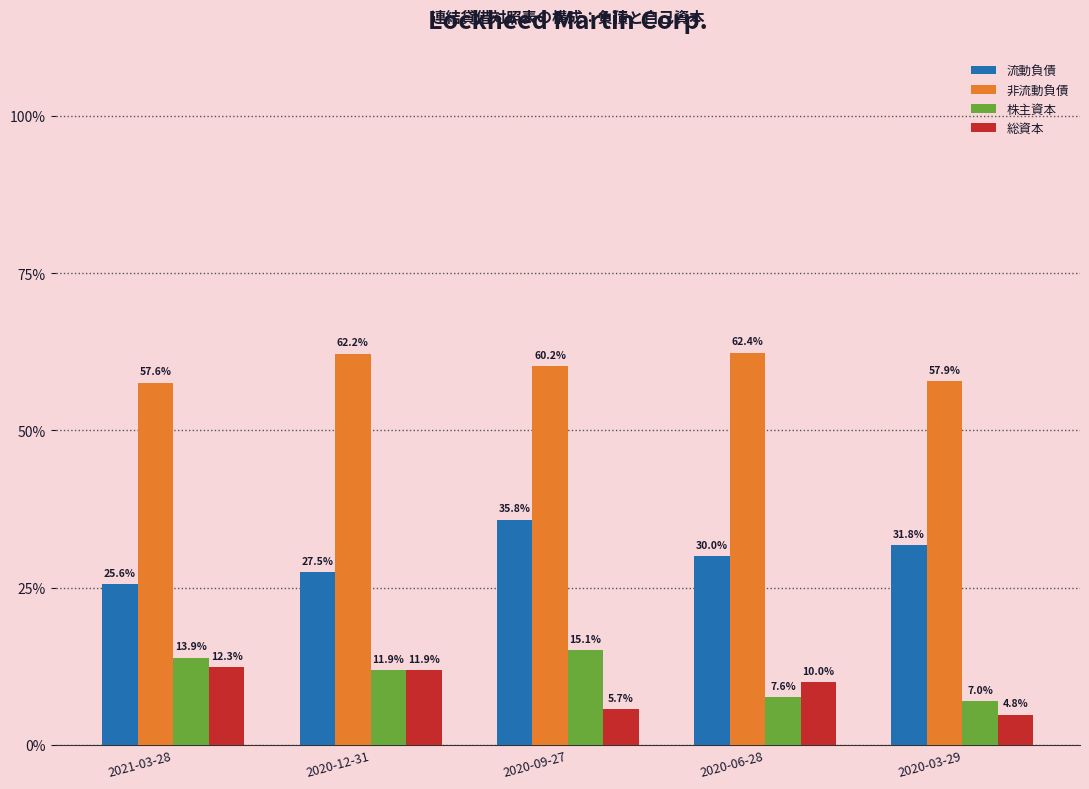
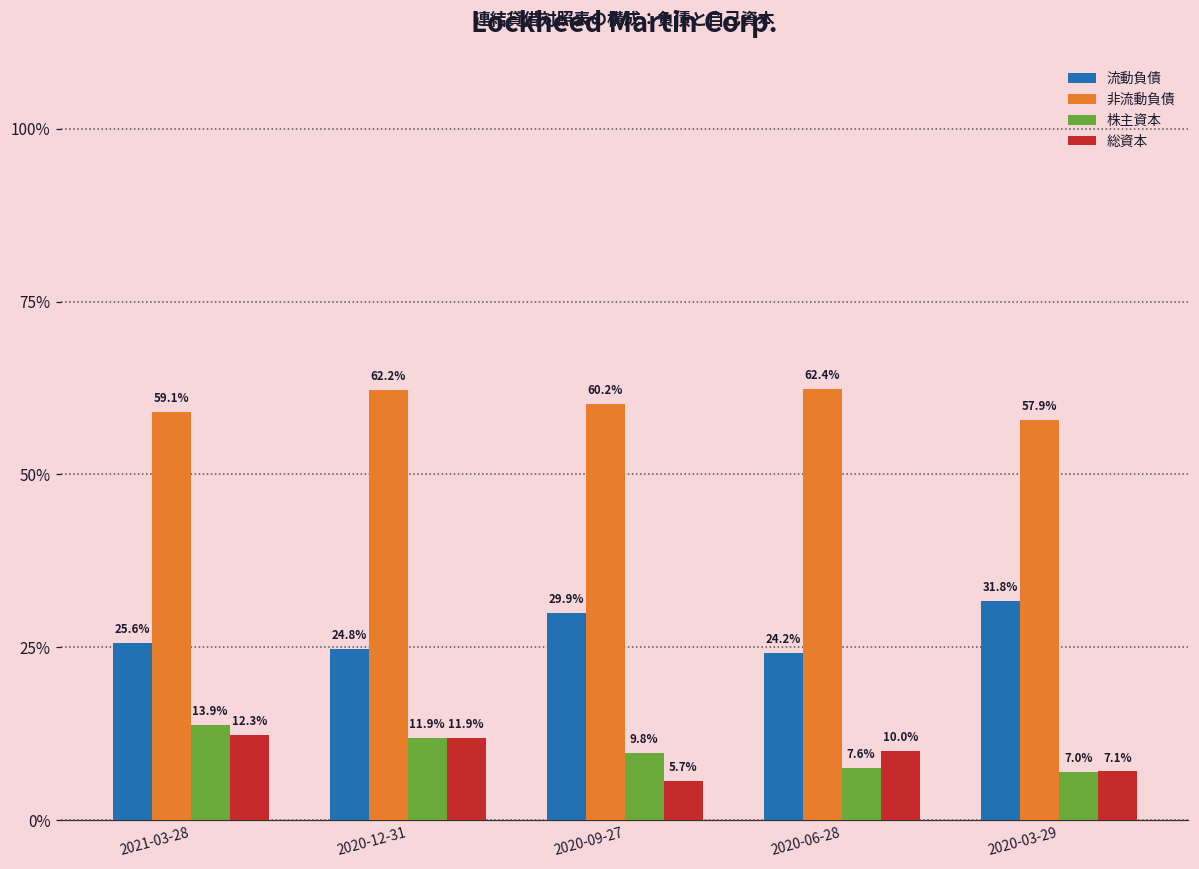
非流動負債, 2021-03-28: 57.6% -> 59.1%
流動負債, 2020-12-31: 27.5% -> 24.8%
流動負債, 2020-09-27: 35.8% -> 29.9%
株主資本, 2020-09-27: 15.1% -> 9.8%
流動負債, 2020-06-28: 30.0% -> 24.2%
総資本, 2020-03-29: 4.8% -> 7.1%
